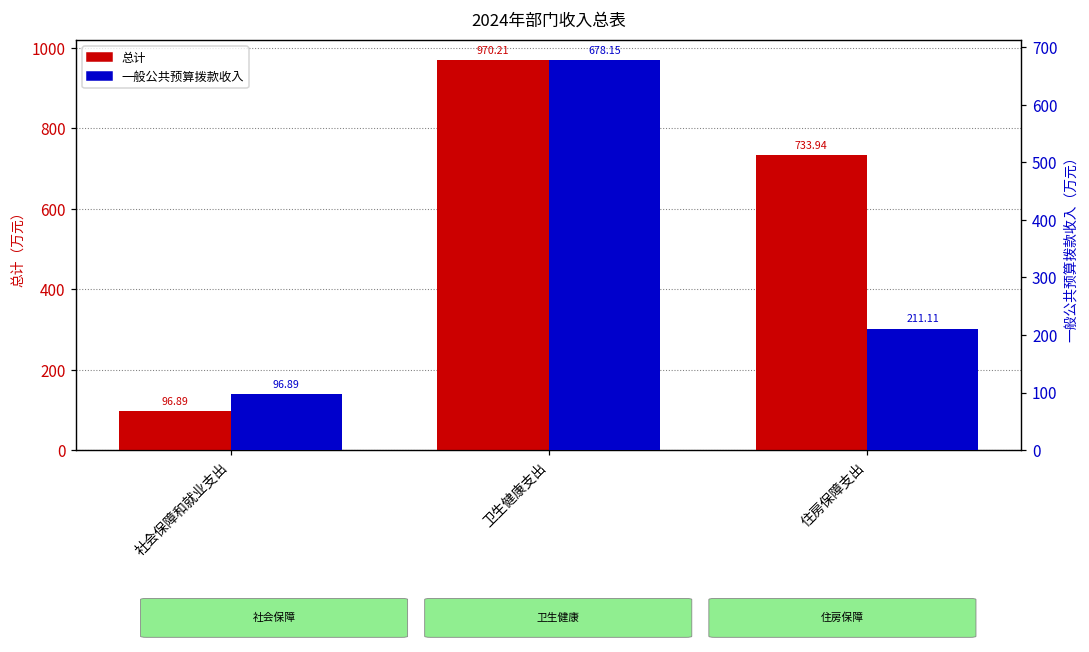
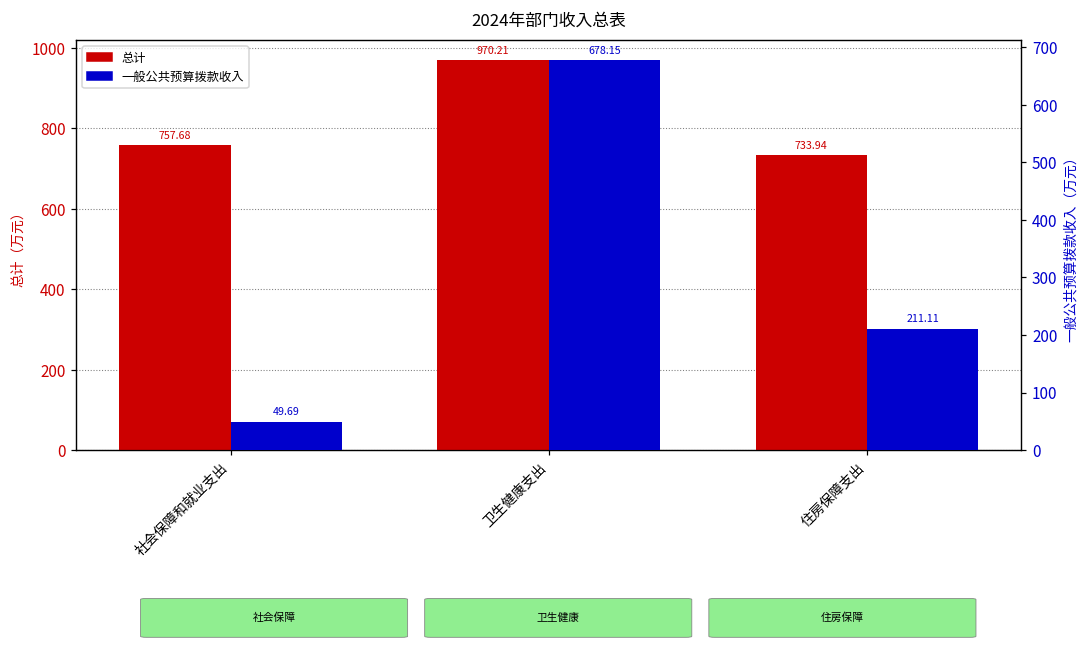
总计, 社会保障和就业支出: 96.89 -> 757.68
一般公共预算拨款收入, 社会保障和就业支出: 96.89 -> 49.69
